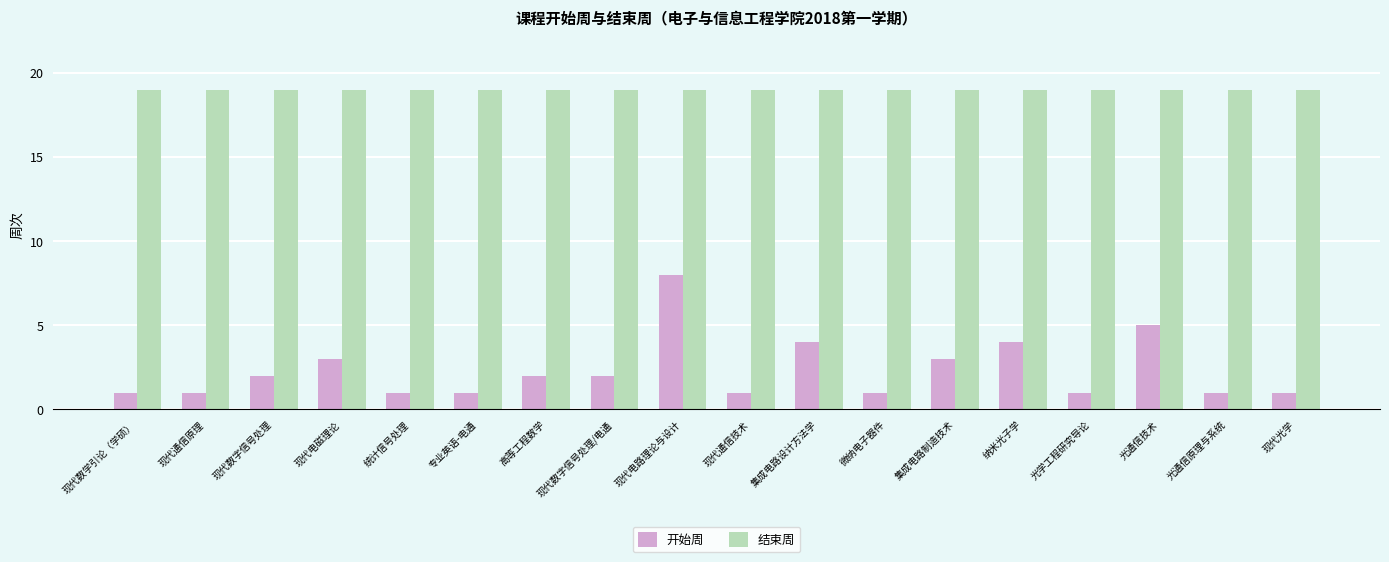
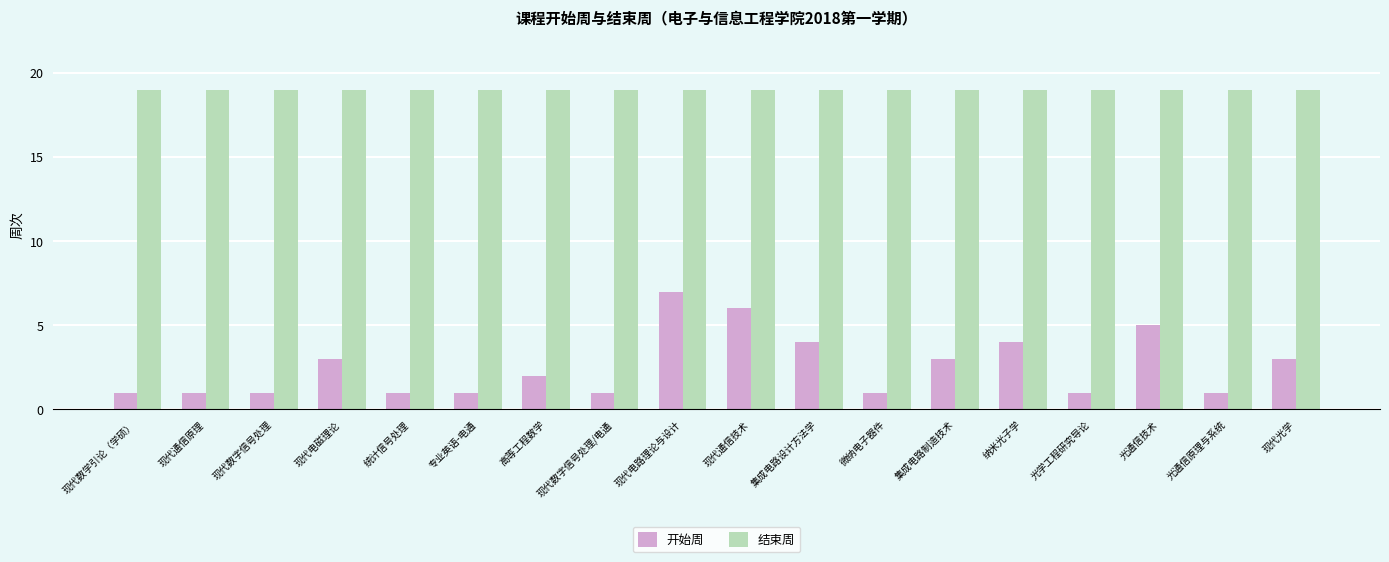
开始周, 现代数字信号处理: 2 -> 1
开始周, 现代数字信号处理/电通: 2 -> 1
开始周, 现代电路理论与设计: 8 -> 7
开始周, 现代通信技术: 1 -> 6
开始周, 现代光学: 1 -> 3
